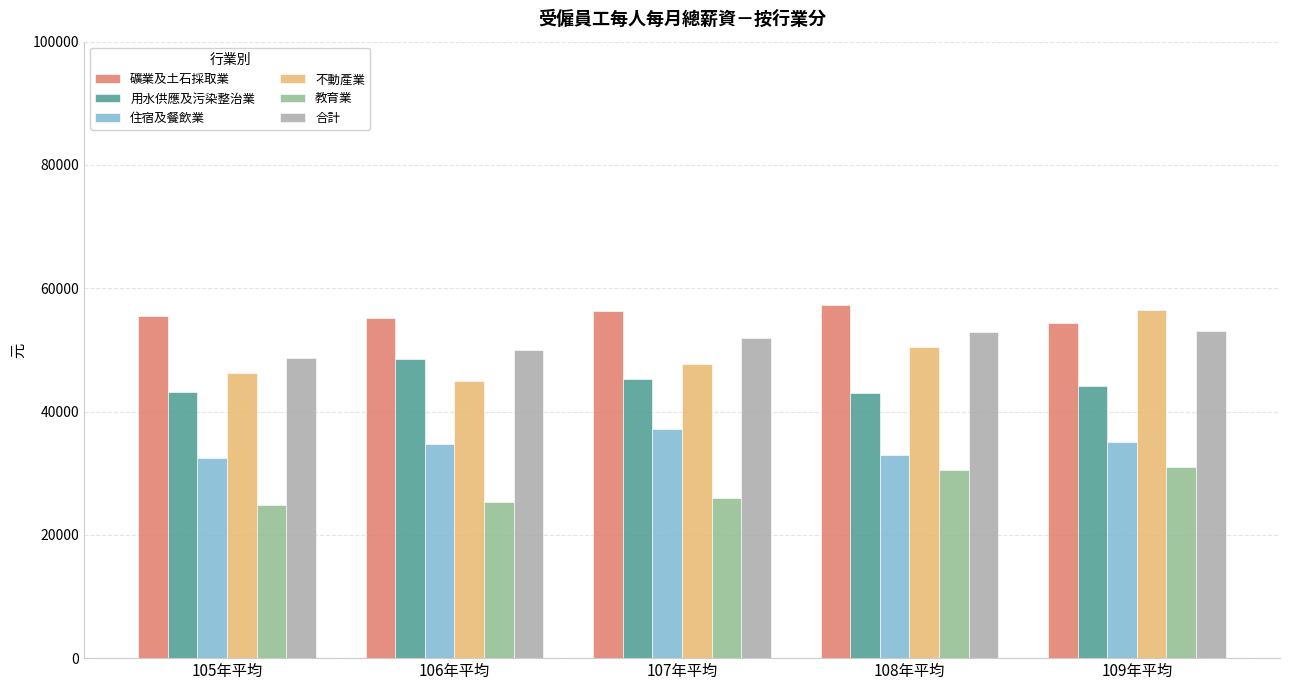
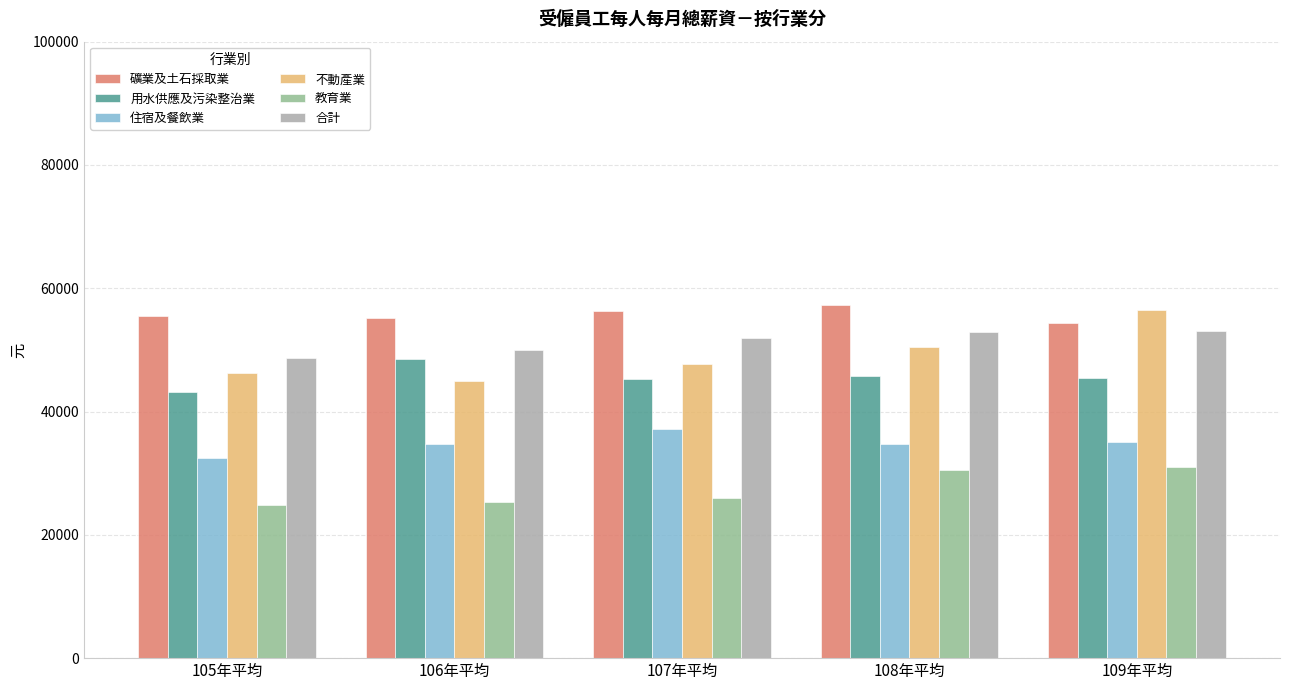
用水供應及污染整治業, 108年平均: 43000 -> 46000
住宿及餐飲業, 108年平均: 33000 -> 35000
用水供應及污染整治業, 109年平均: 44000 -> 45000
